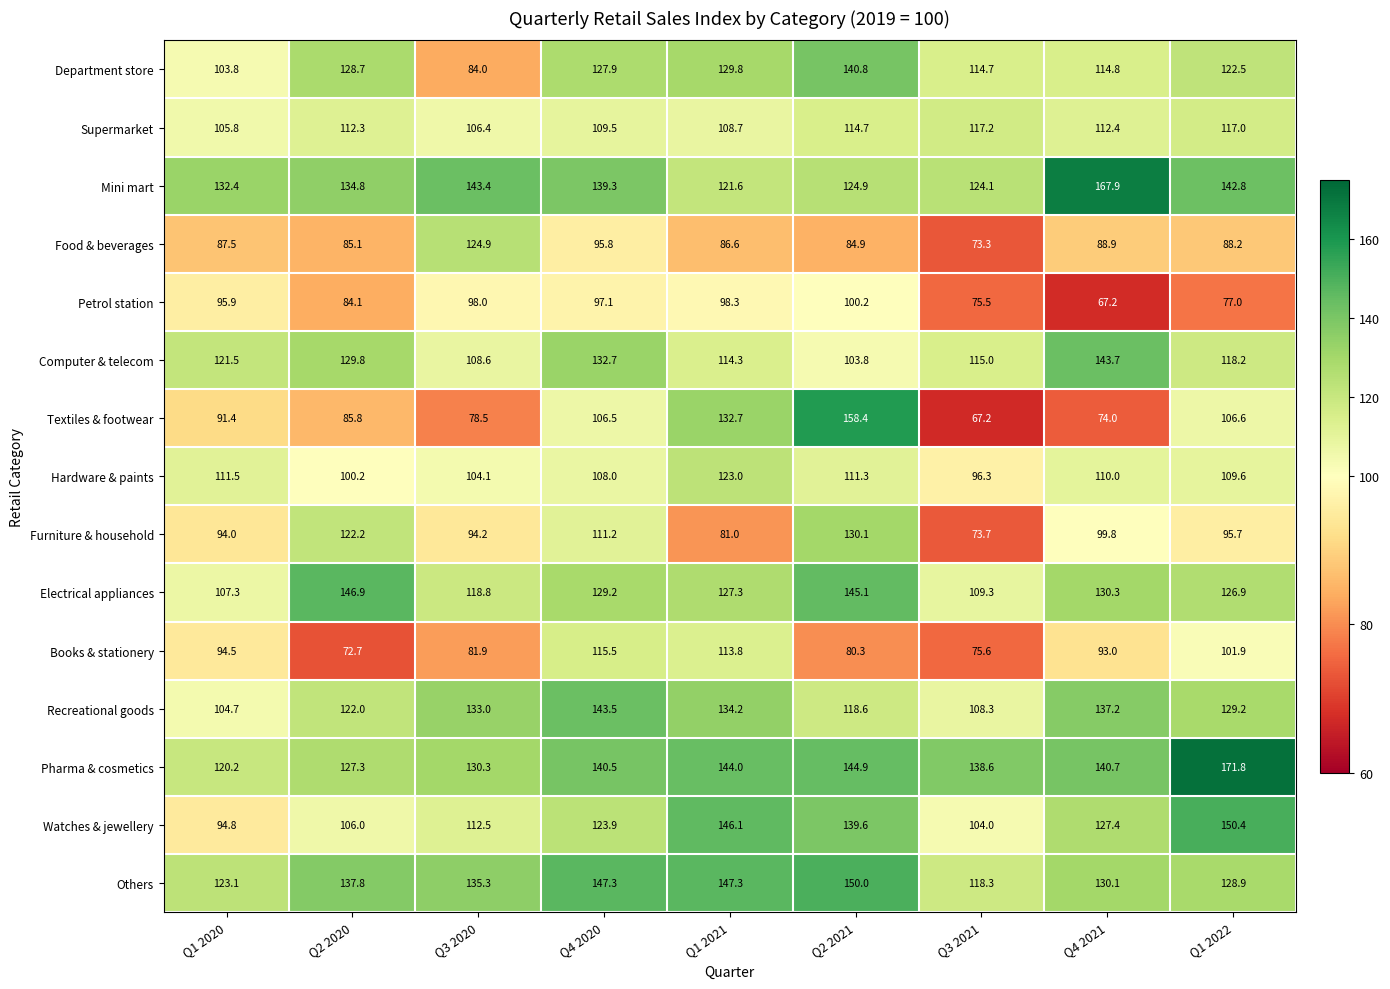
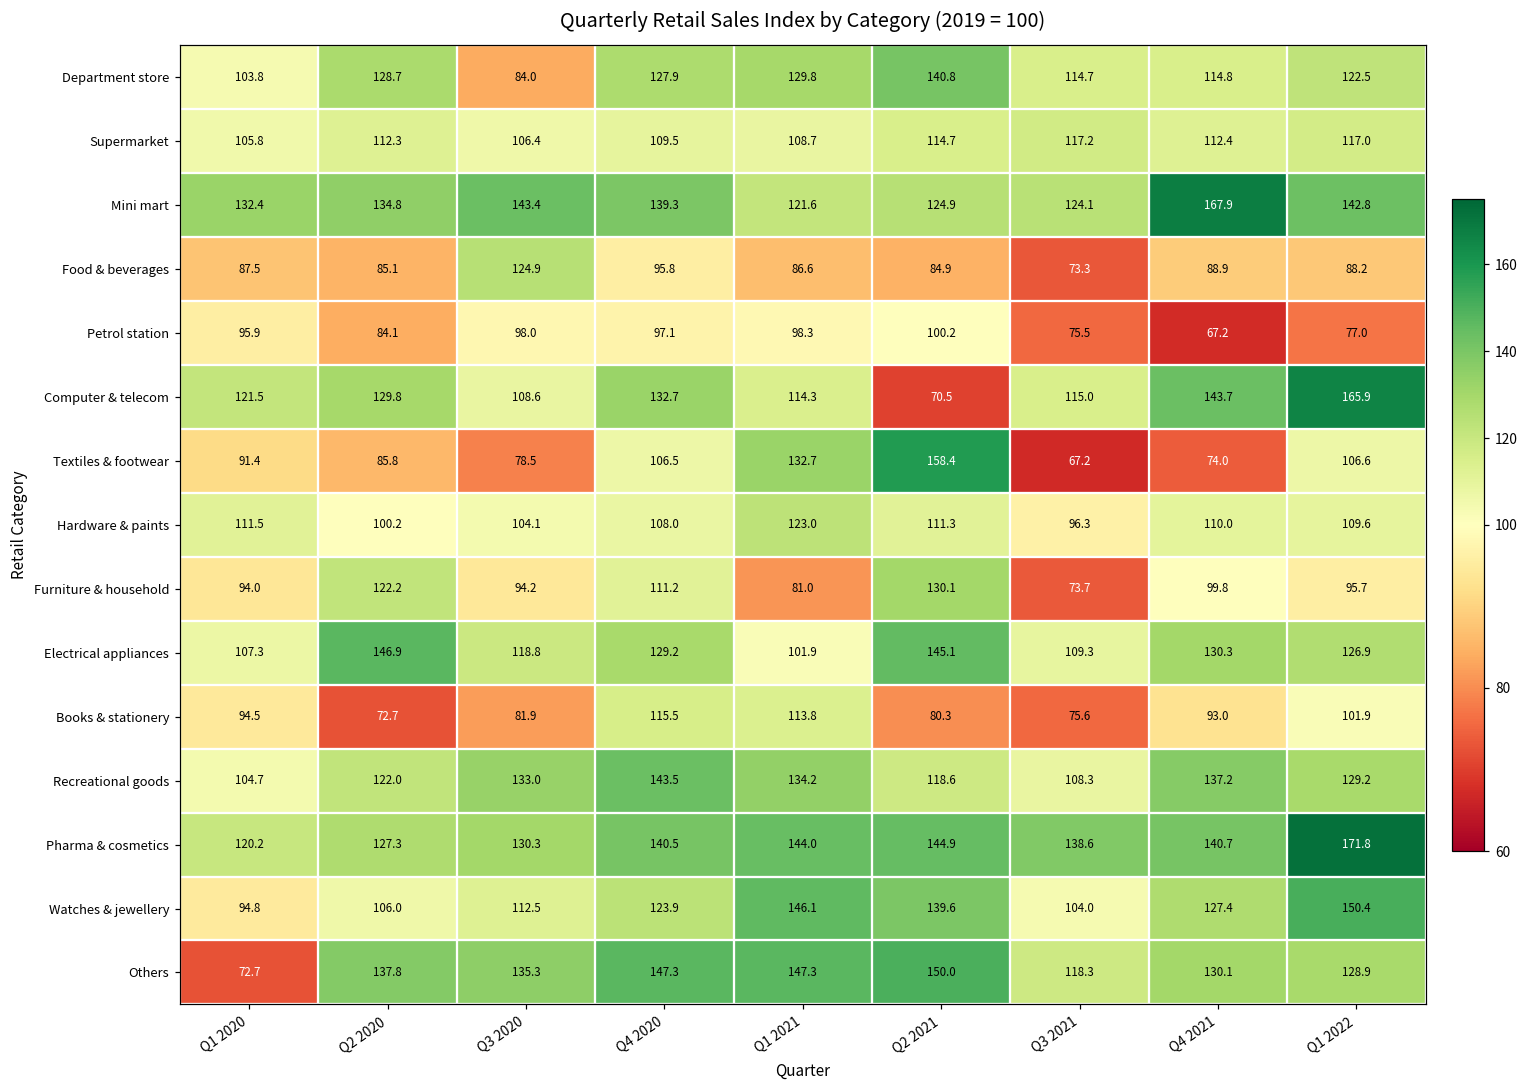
Computer & telecom, Q2 2021: 103.8 -> 70.5
Computer & telecom, Q1 2022: 118.2 -> 165.9
Electrical appliances, Q1 2021: 127.3 -> 101.9
Others, Q1 2020: 123.1 -> 72.7
